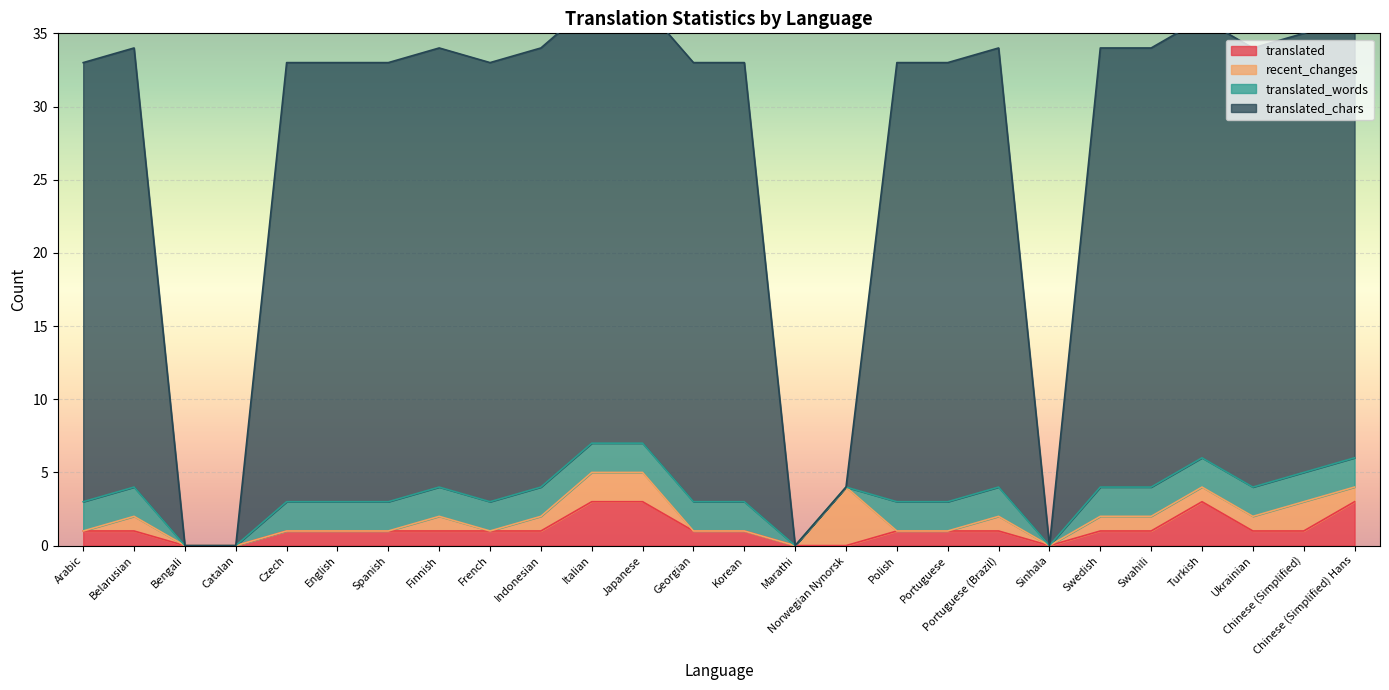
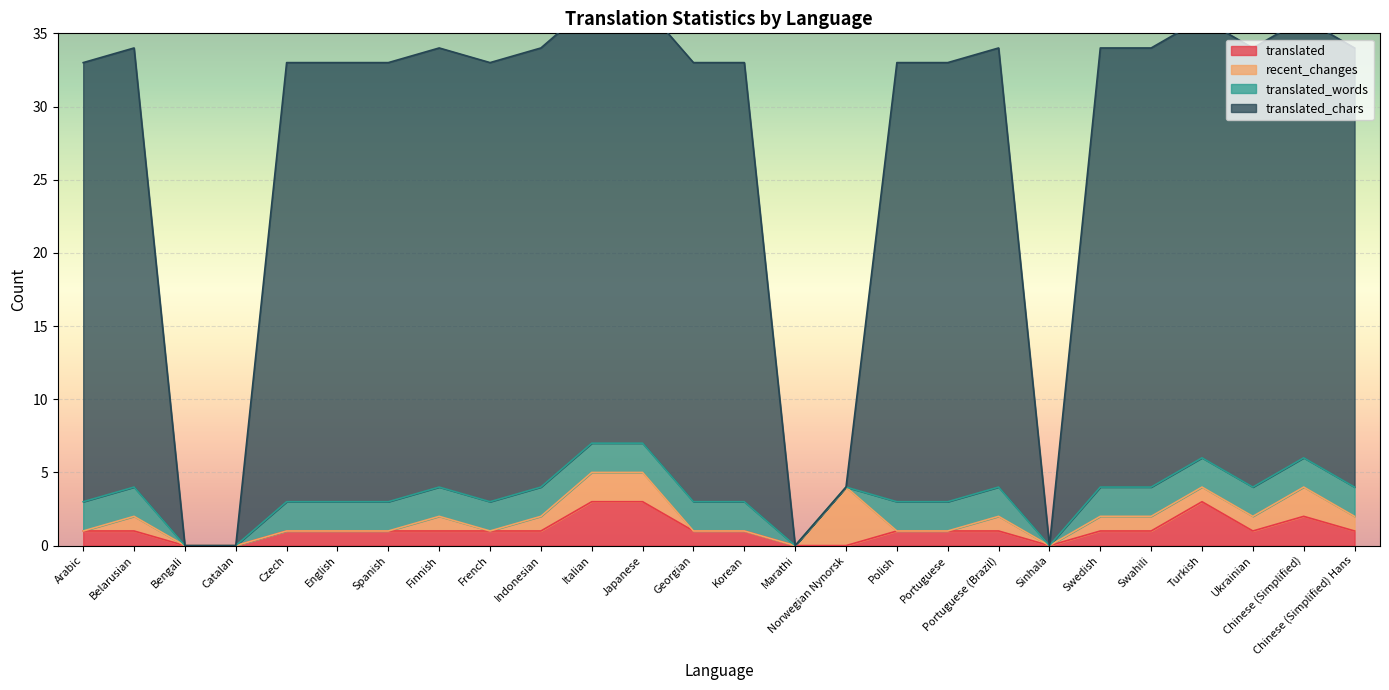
translated, Chinese (Simplified): 1 -> 2
translated, Chinese (Simplified) Hans: 3 -> 1
